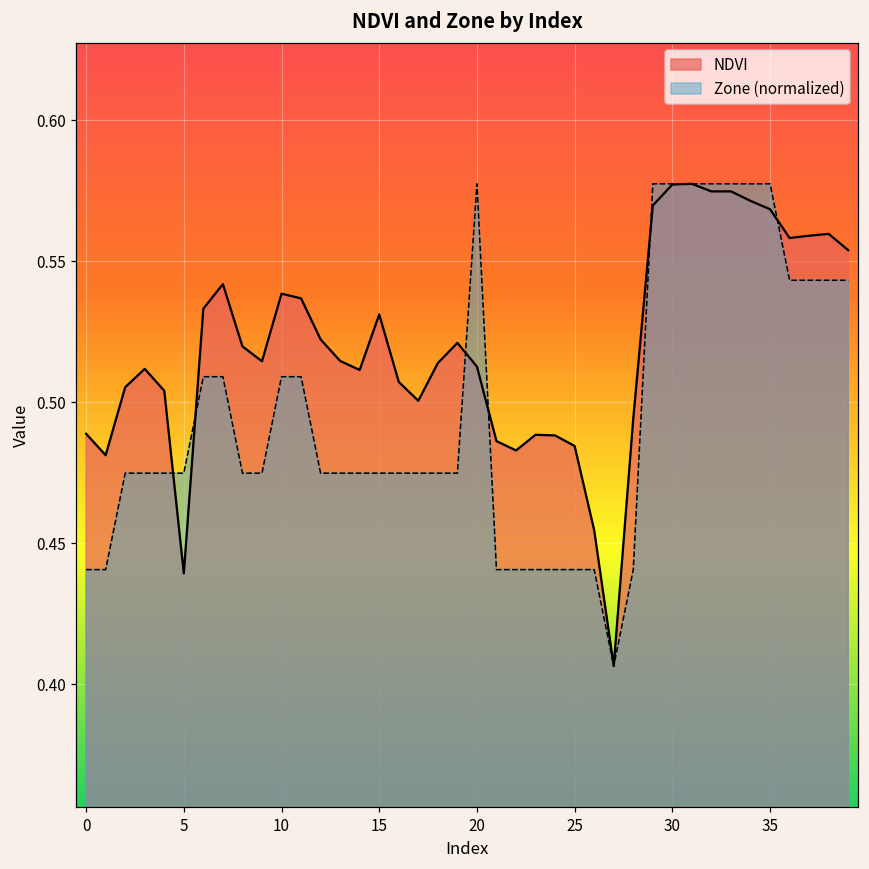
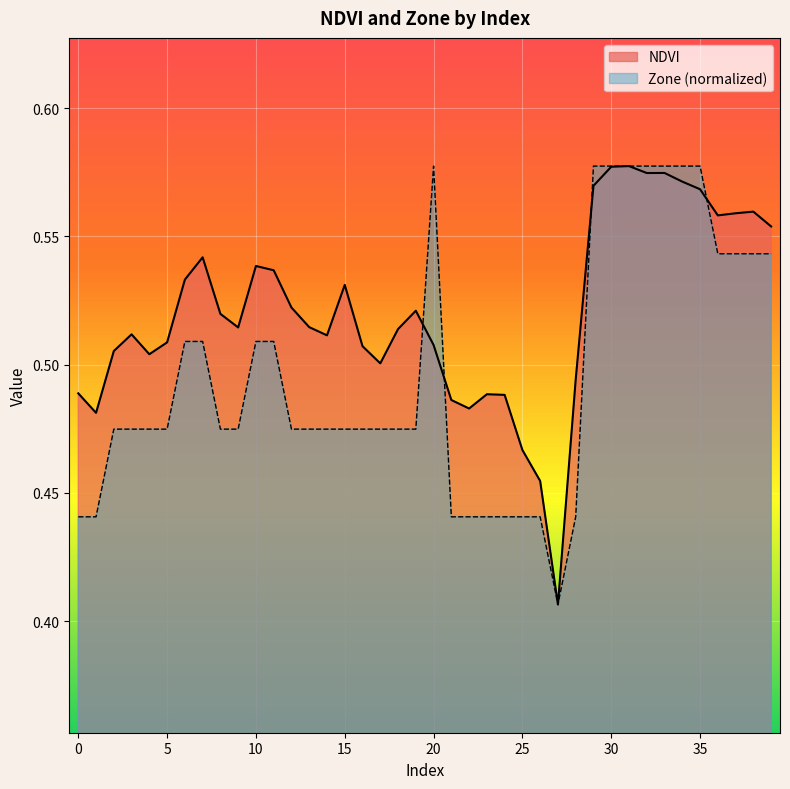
NDVI, 5: 0.439 -> 0.509
NDVI, 20: 0.513 -> 0.508
NDVI, 25: 0.484 -> 0.467
